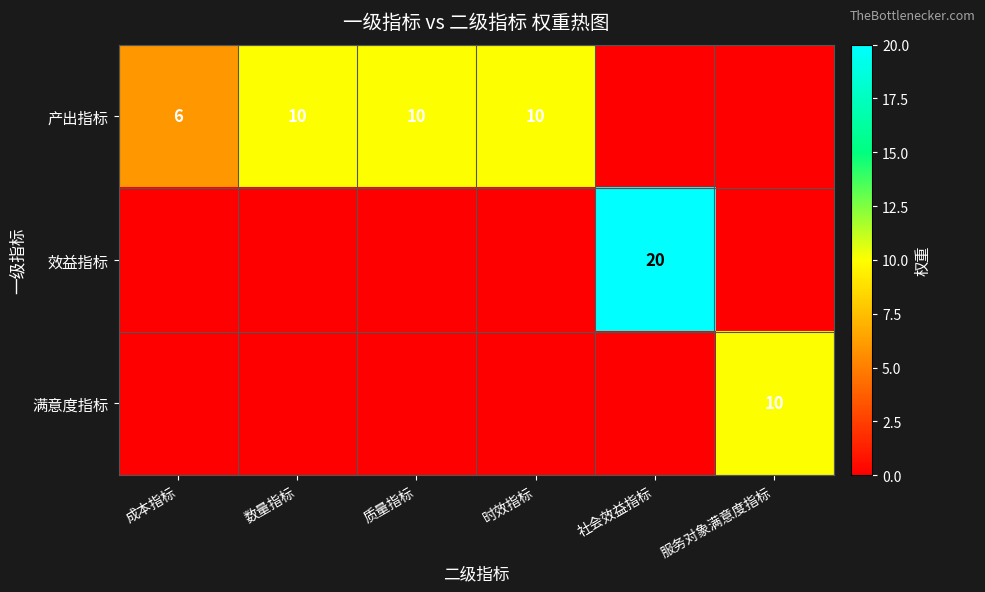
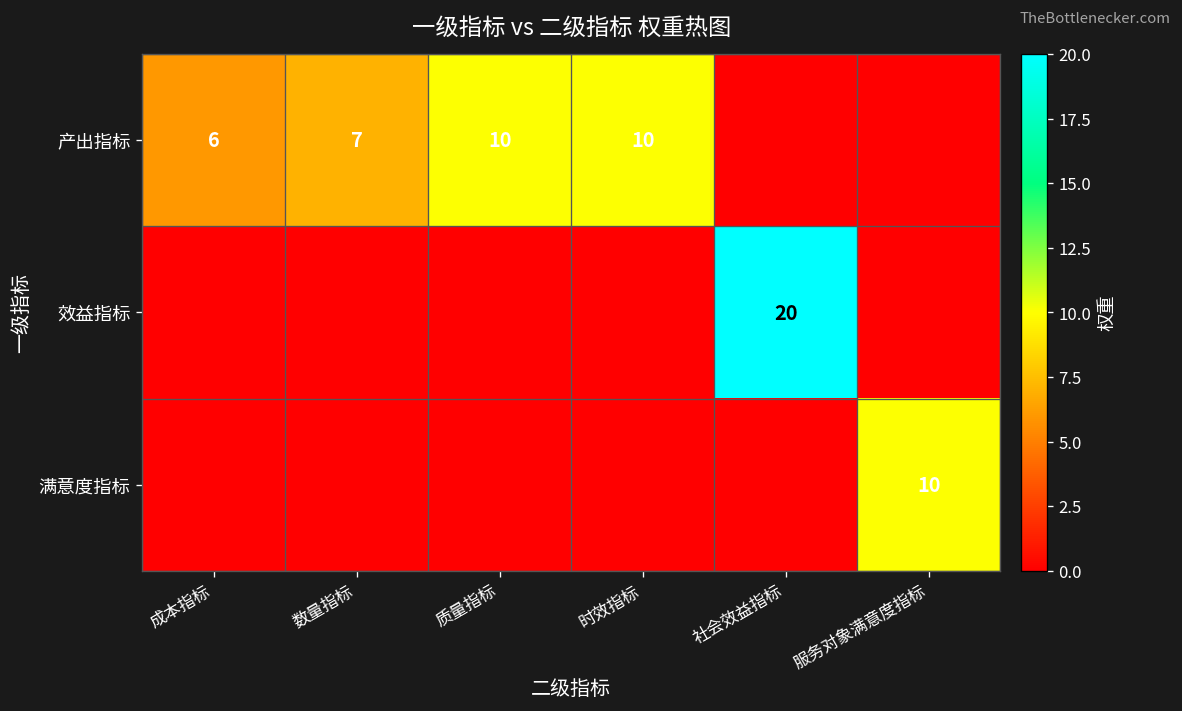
产出指标, 数量指标: 10 -> 7
